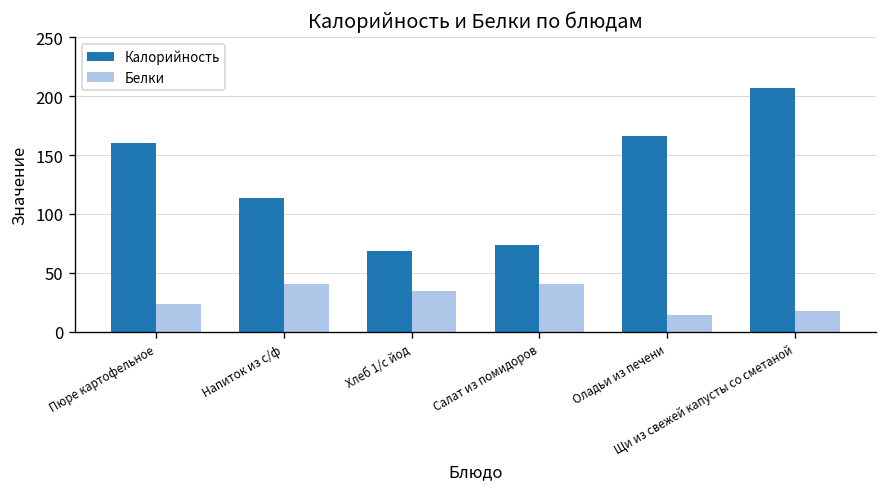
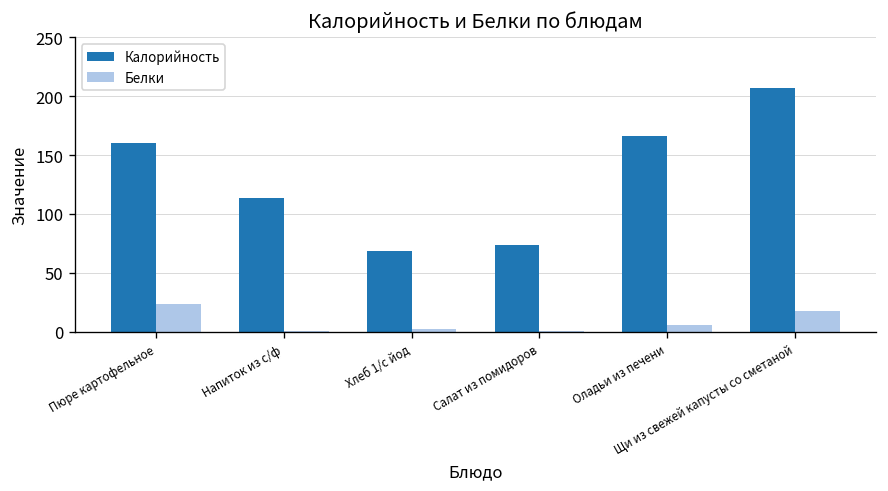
Белки, Напиток из с/ф: 40 -> 0
Белки, Хлеб 1/с йод: 30 -> 0
Белки, Салат из помидоров: 40 -> 0
Белки, Оладьи из печени: 15 -> 6
